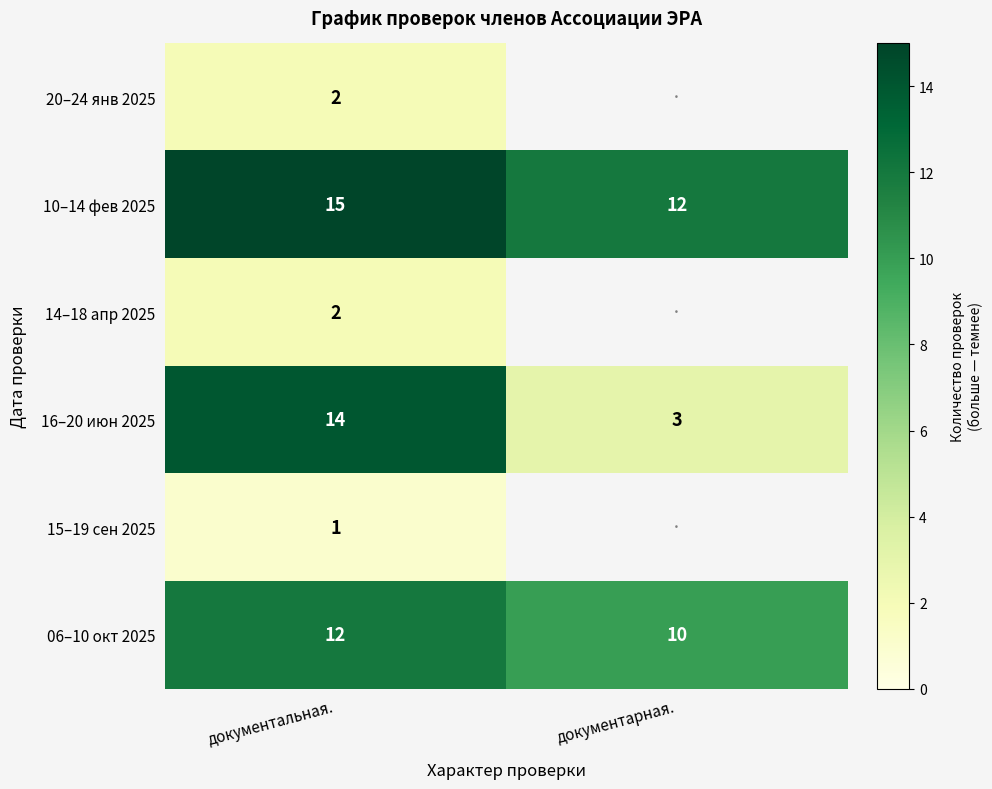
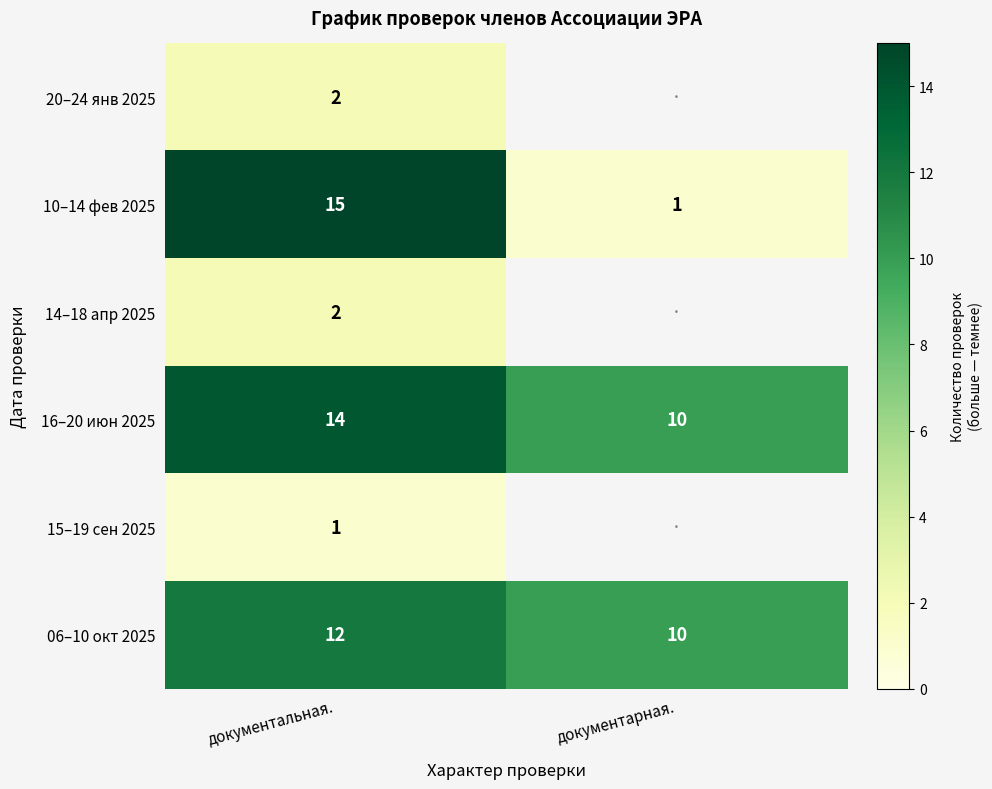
10–14 фев 2025, документарная.: 12 -> 1
16–20 июн 2025, документарная.: 3 -> 10
